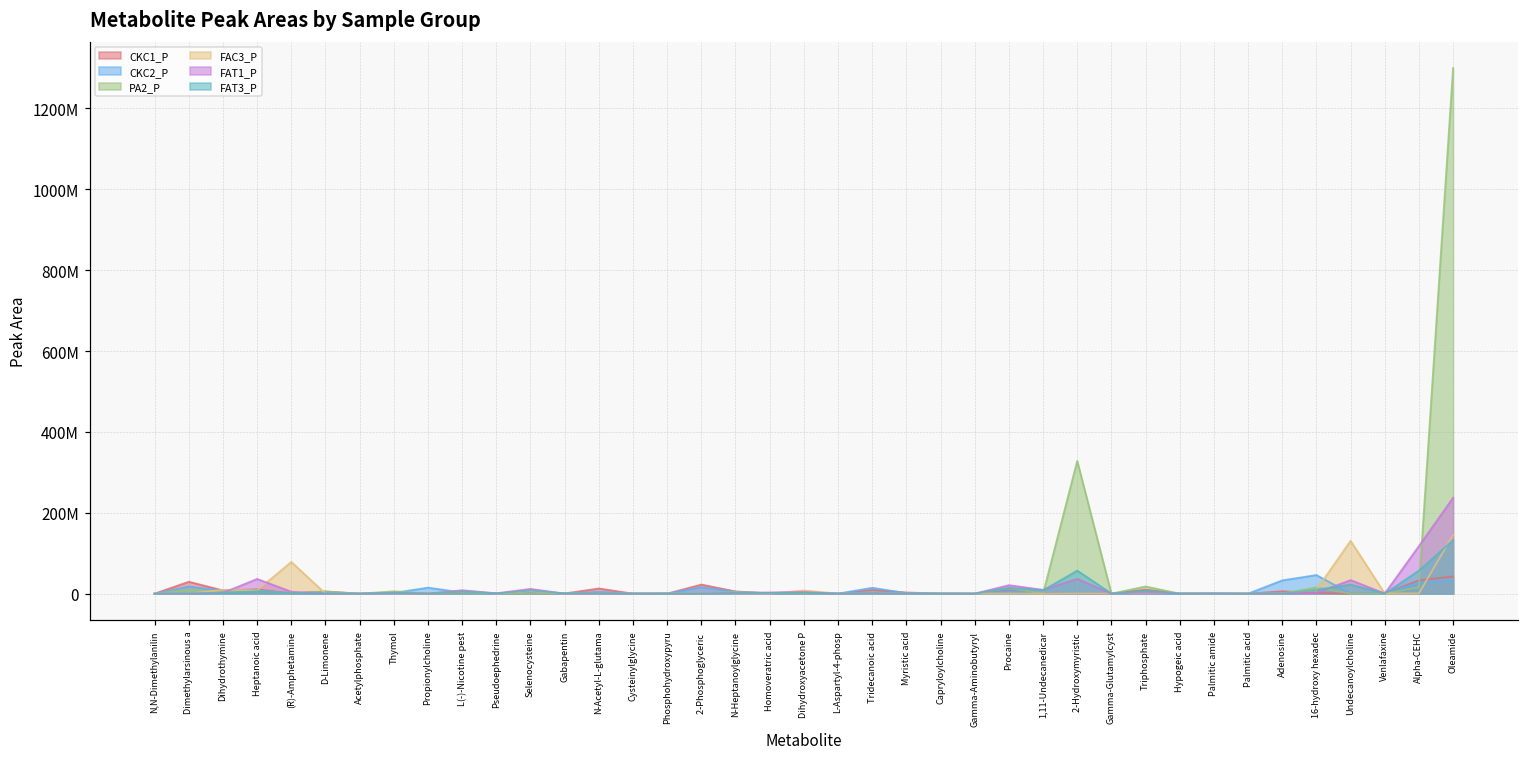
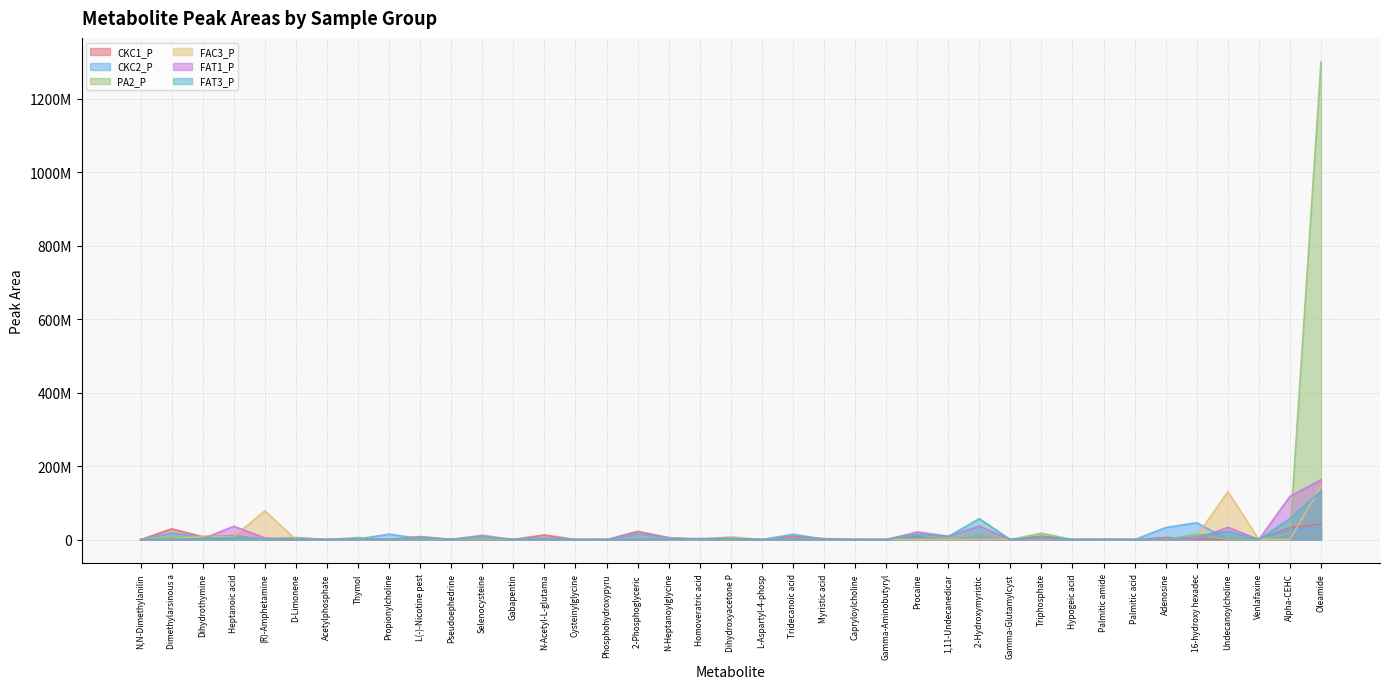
PA2_P, 2-Hydroxymyristic: 330000000 -> 20000000
FAT1_P, Oleamide: 240000000 -> 160000000
